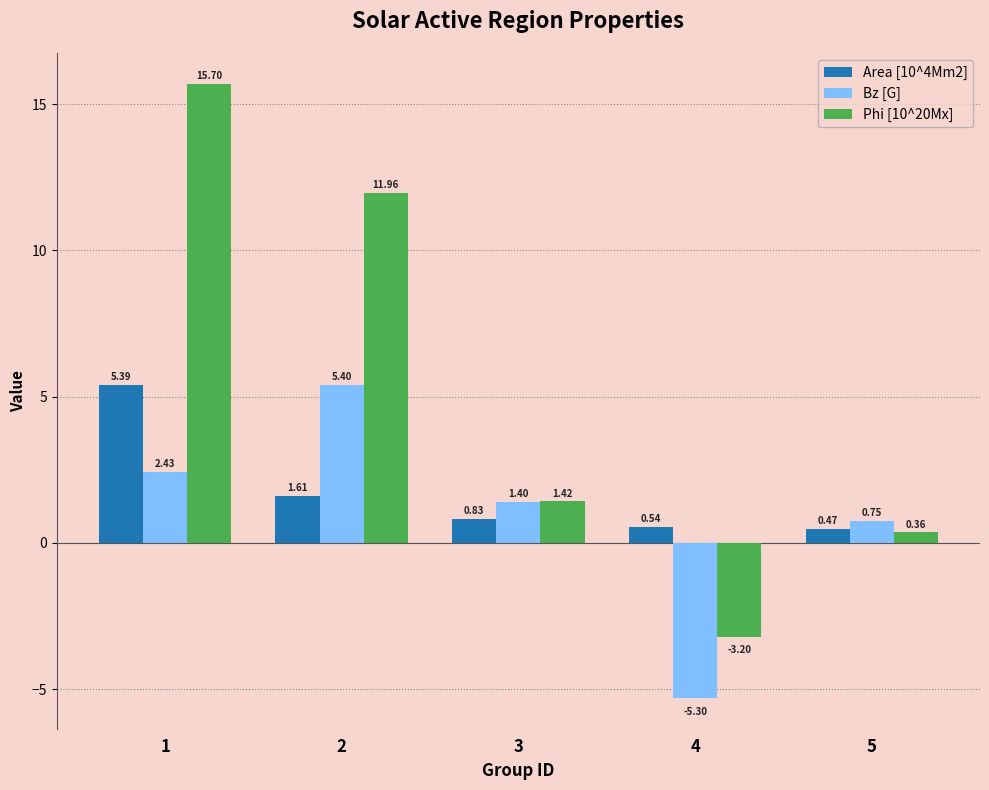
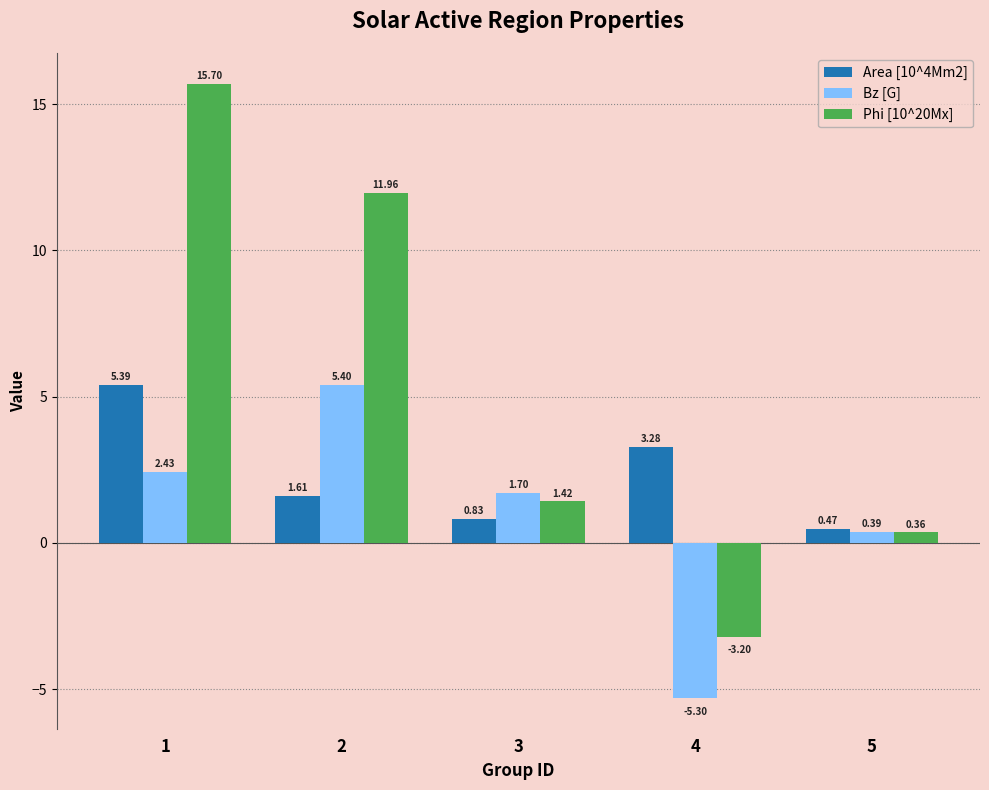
Bz [G], 3: 1.40 -> 1.70
Area [10^4Mm2], 4: 0.54 -> 3.28
Bz [G], 5: 0.75 -> 0.39
